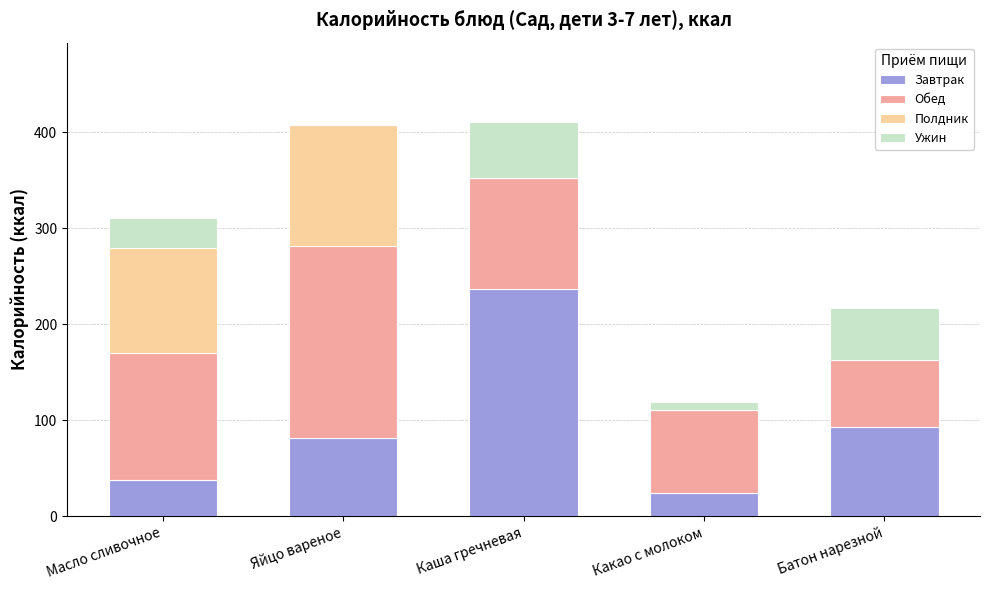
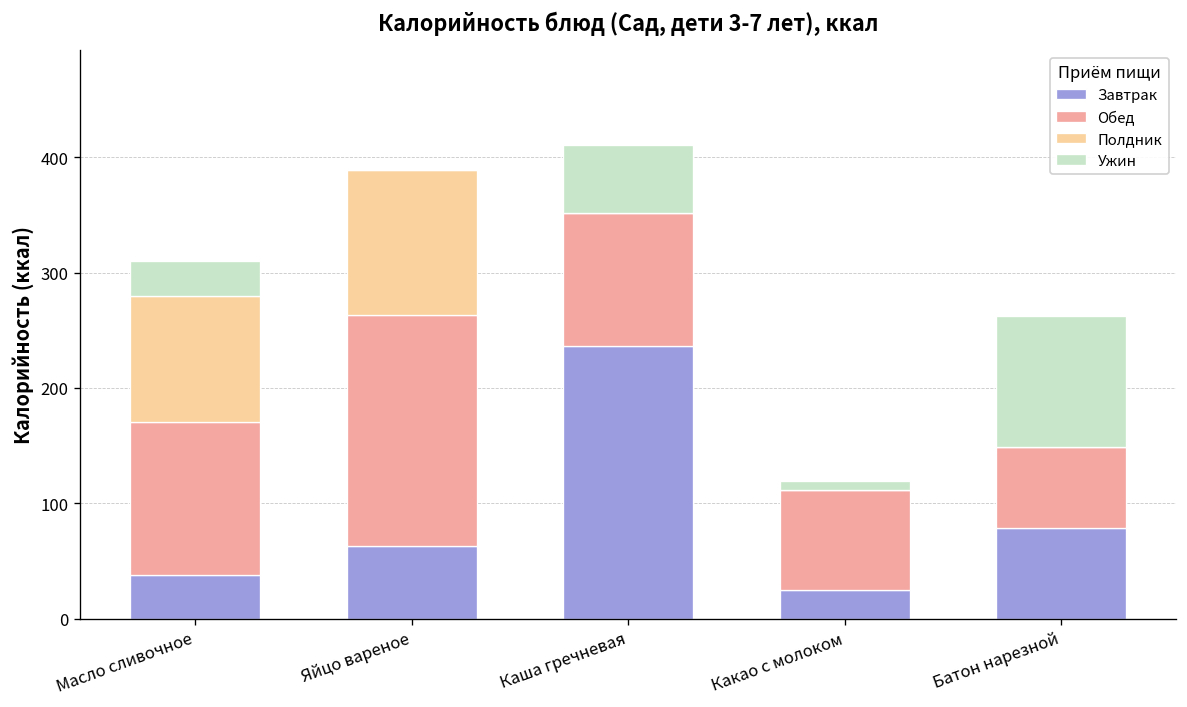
Завтрак, Яйцо вареное: 80 -> 60
Завтрак, Батон нарезной: 90 -> 80
Ужин, Батон нарезной: 50 -> 110
